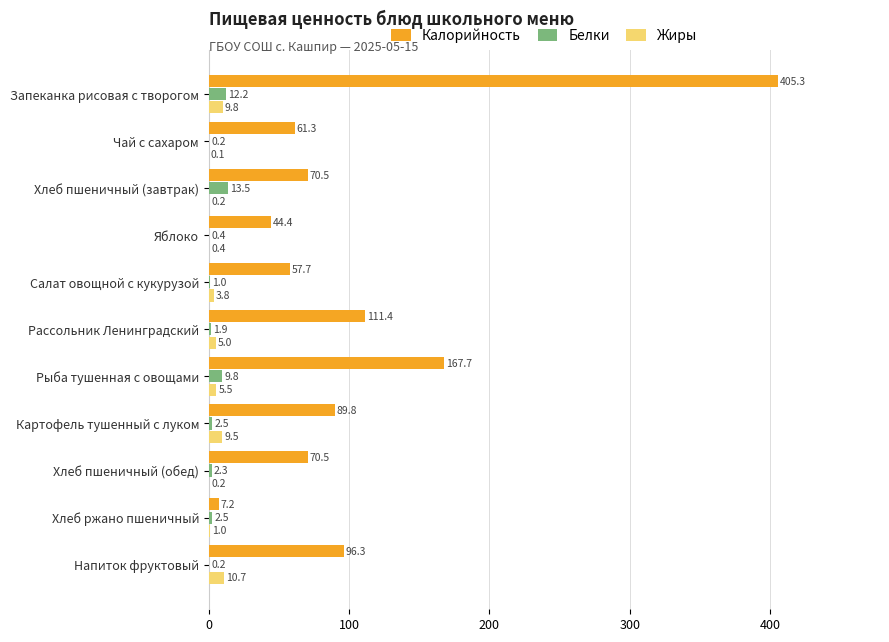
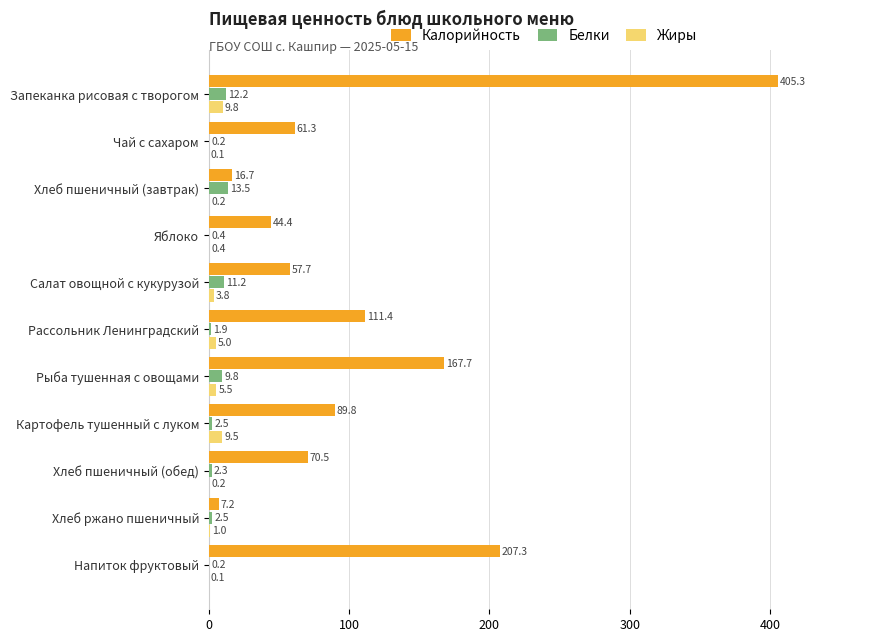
Калорийность, Хлеб пшеничный (завтрак): 70.5 -> 16.7
Белки, Салат овощной с кукурузой: 1.0 -> 11.2
Калорийность, Напиток фруктовый: 96.3 -> 207.3
Жиры, Напиток фруктовый: 10.7 -> 0.1
